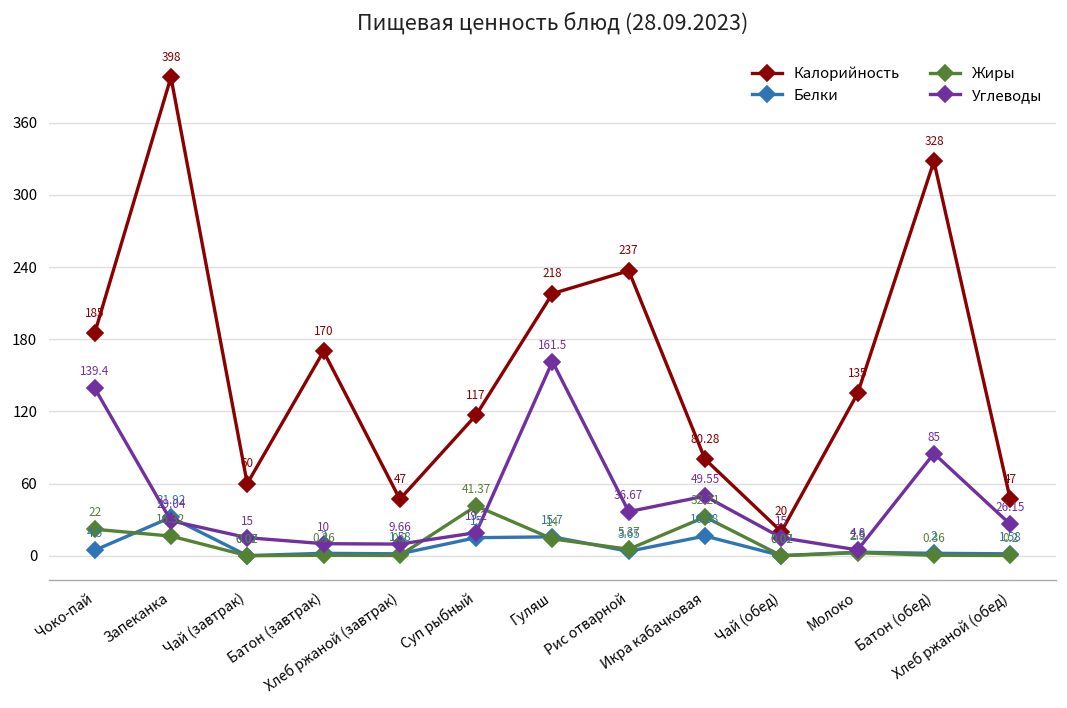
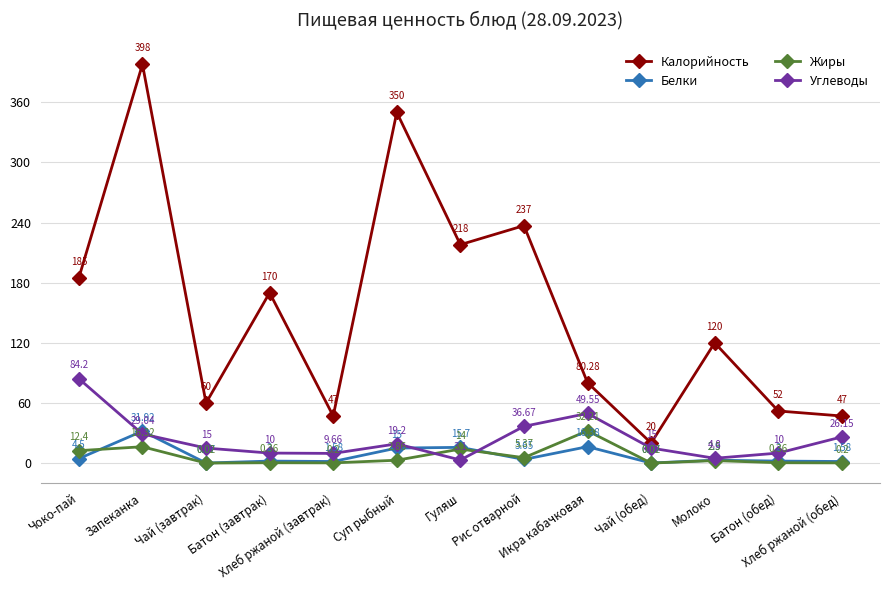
Жиры, Чоко-пай: 22 -> 12.4
Углеводы, Чоко-пай: 139.4 -> 84.2
Калорийность, Суп рыбный: 117 -> 350
Жиры, Суп рыбный: 41.37 -> 2.86
Углеводы, Гуляш: 161.5 -> 3.1
Калорийность, Молоко: 135 -> 120
Калорийность, Батон (обед): 328 -> 52
Углеводы, Батон (обед): 85 -> 10
